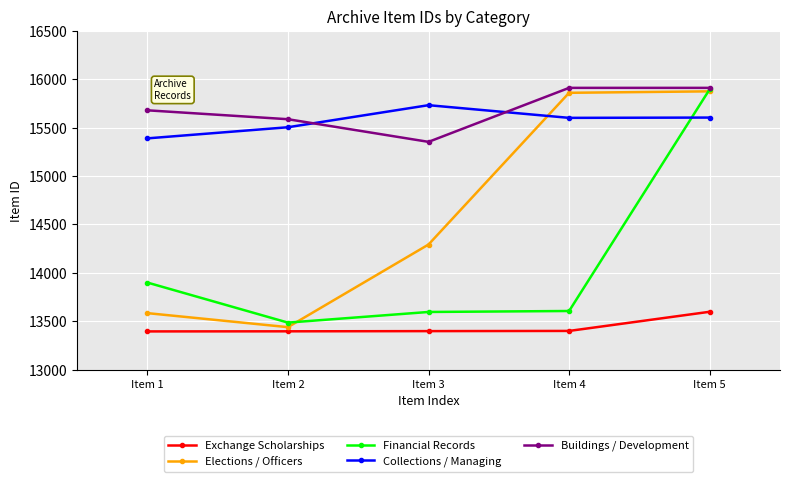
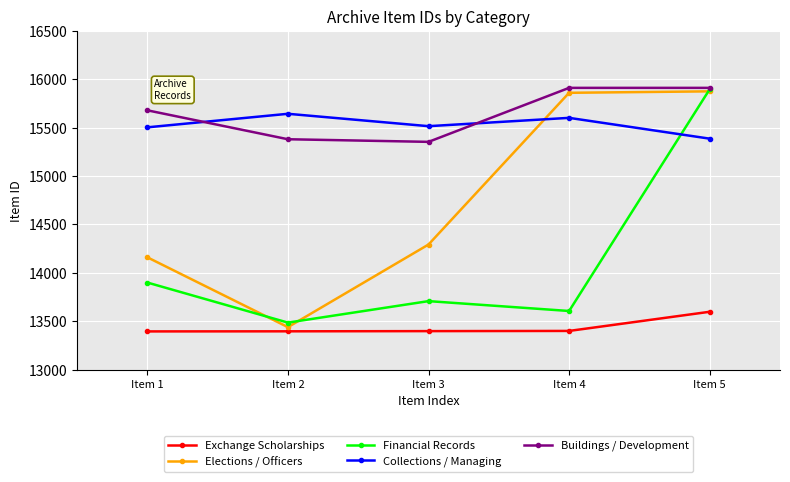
Elections / Officers, Item 1: 13600 -> 14200
Collections / Managing, Item 1: 15400 -> 15500
Collections / Managing, Item 2: 15500 -> 15600
Buildings / Development, Item 2: 15600 -> 15400
Financial Records, Item 3: 13600 -> 13700
Collections / Managing, Item 3: 15700 -> 15500
Collections / Managing, Item 5: 15600 -> 15400
